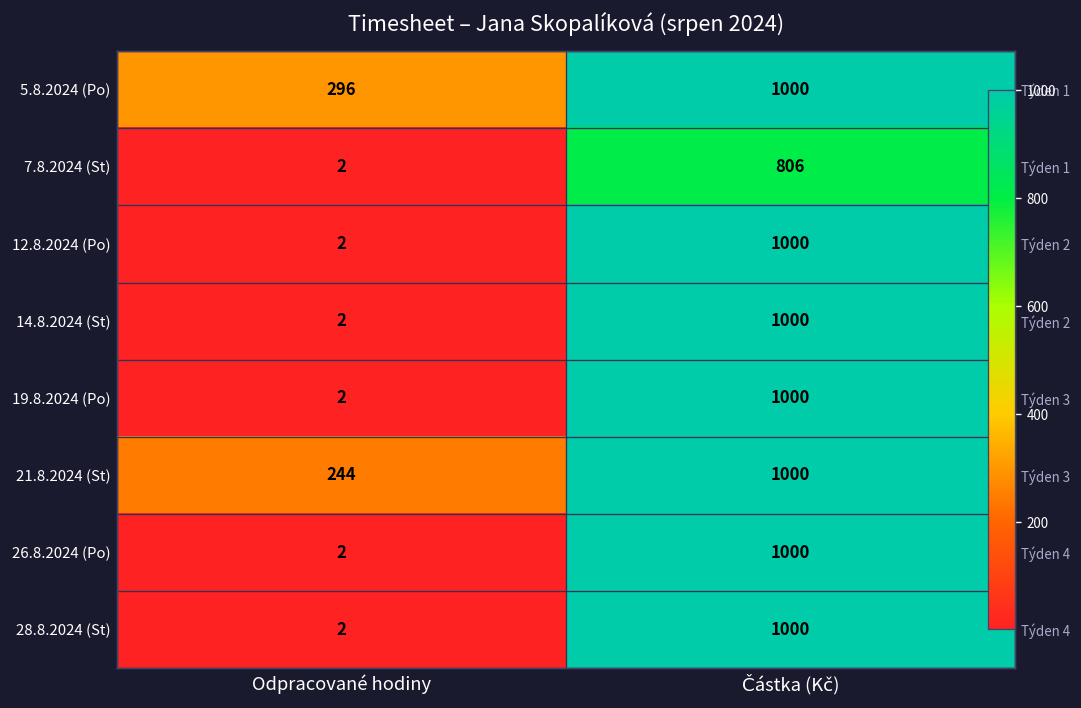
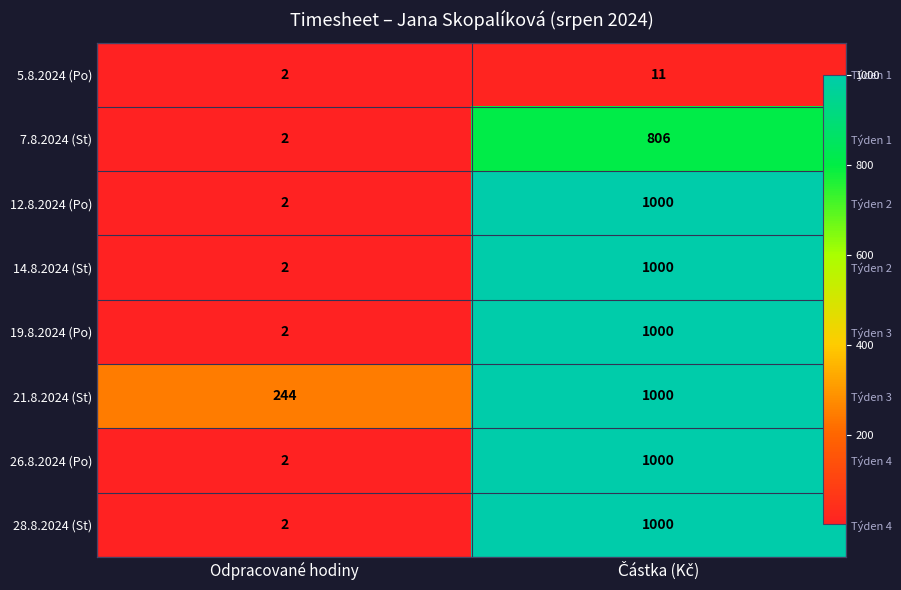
5.8.2024 (Po), Odpracované hodiny: 296 -> 2
5.8.2024 (Po), Částka (Kč): 1000 -> 11
